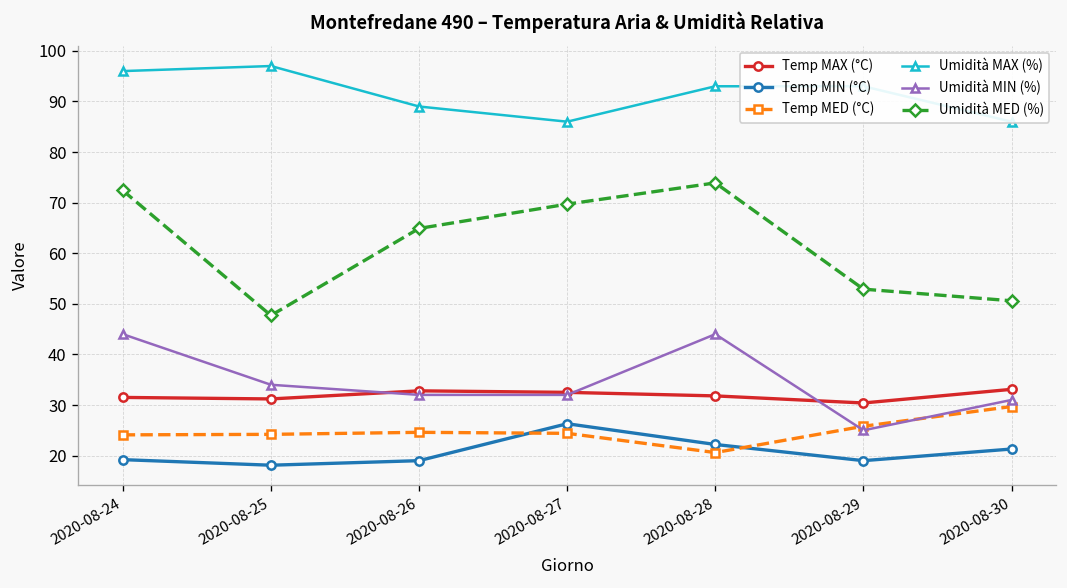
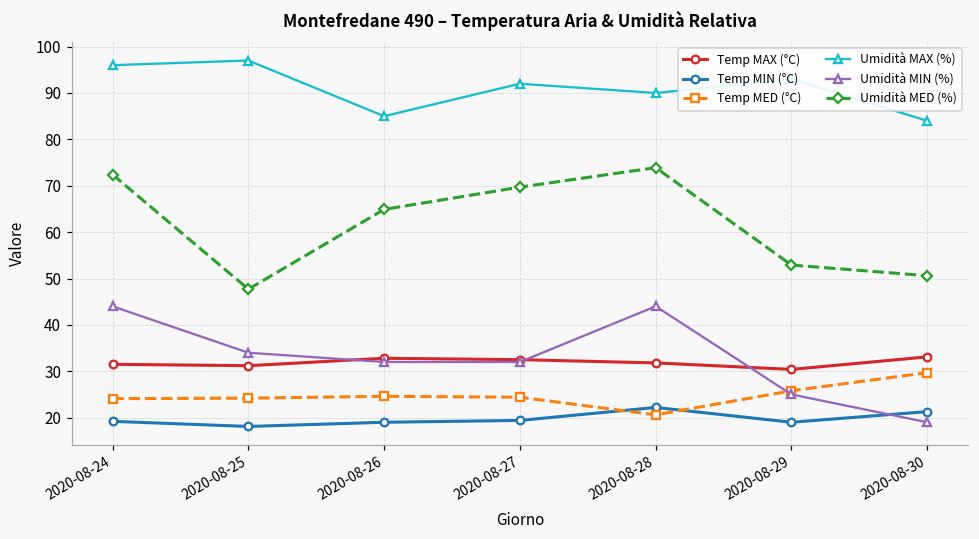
Umidità MAX (%), 2020-08-26: 89 -> 85
Temp MIN (°C), 2020-08-27: 26 -> 19
Umidità MAX (%), 2020-08-27: 86 -> 92
Umidità MAX (%), 2020-08-28: 93 -> 90
Umidità MAX (%), 2020-08-30: 86 -> 84
Umidità MIN (%), 2020-08-30: 31 -> 19
